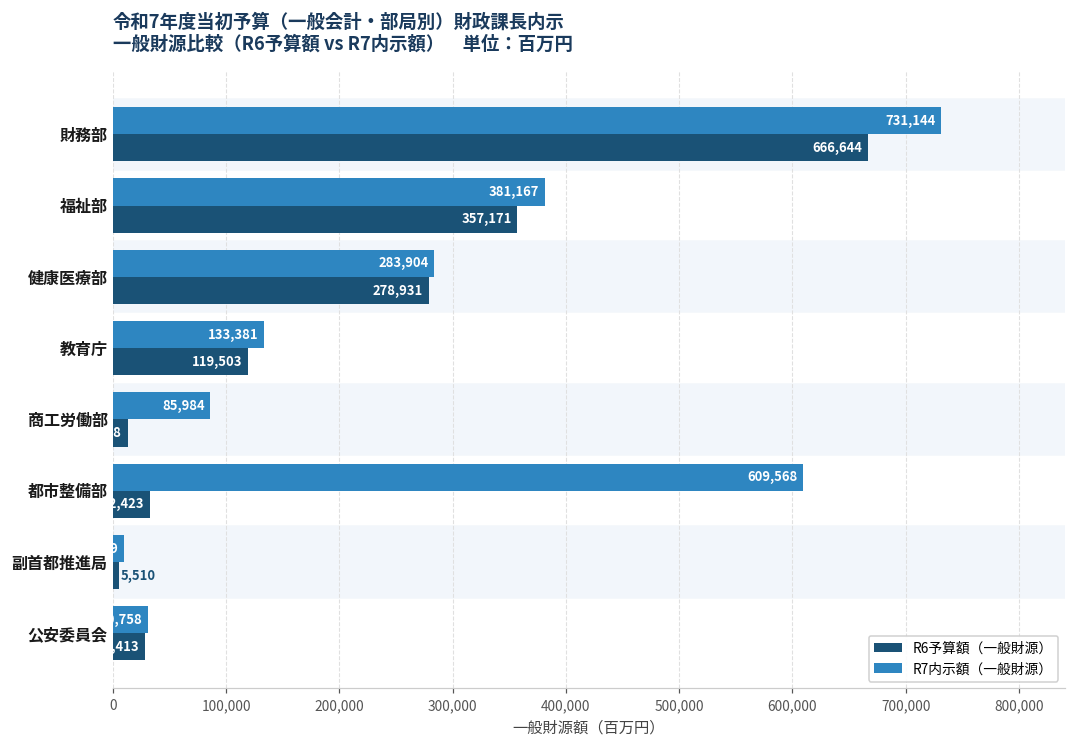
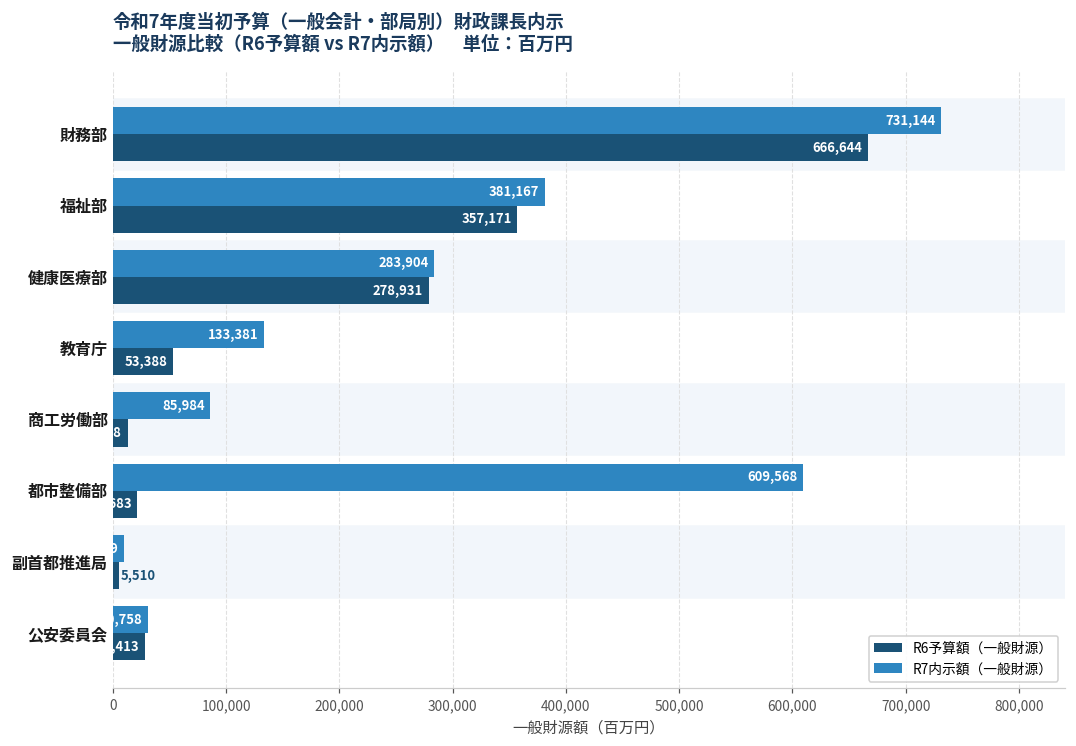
R6予算額（一般財源）, 教育庁: 119,503 -> 53,388
R6予算額（一般財源）, 都市整備部: 32,000 -> 22,000
